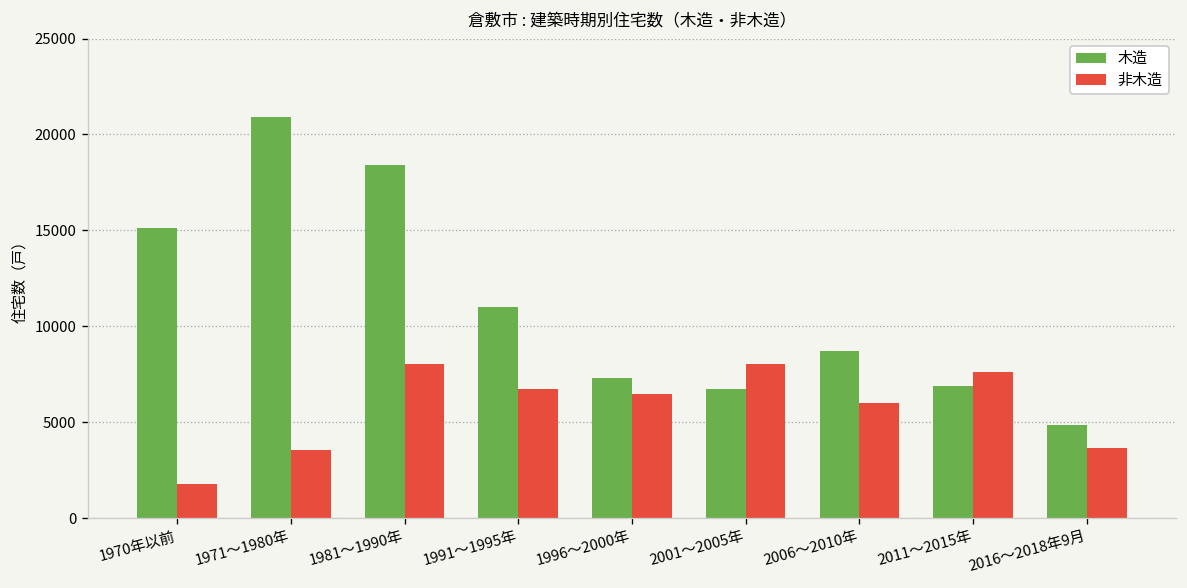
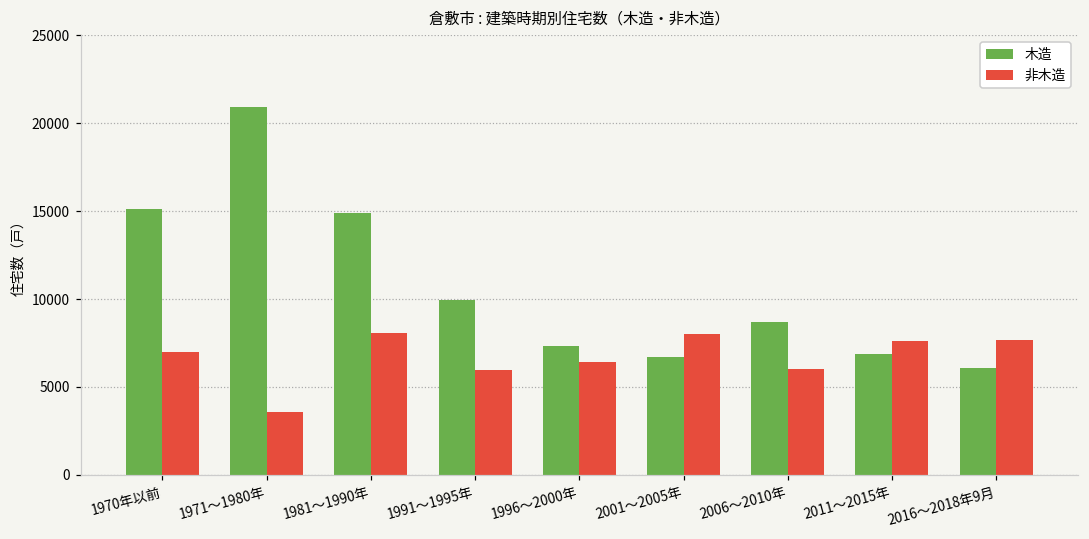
非木造, 1970年以前: 1800 -> 7000
木造, 1981～1990年: 18400 -> 14900
木造, 1991～1995年: 11000 -> 10000
非木造, 1991～1995年: 6700 -> 6000
木造, 2016～2018年9月: 4900 -> 6100
非木造, 2016～2018年9月: 3600 -> 7700
